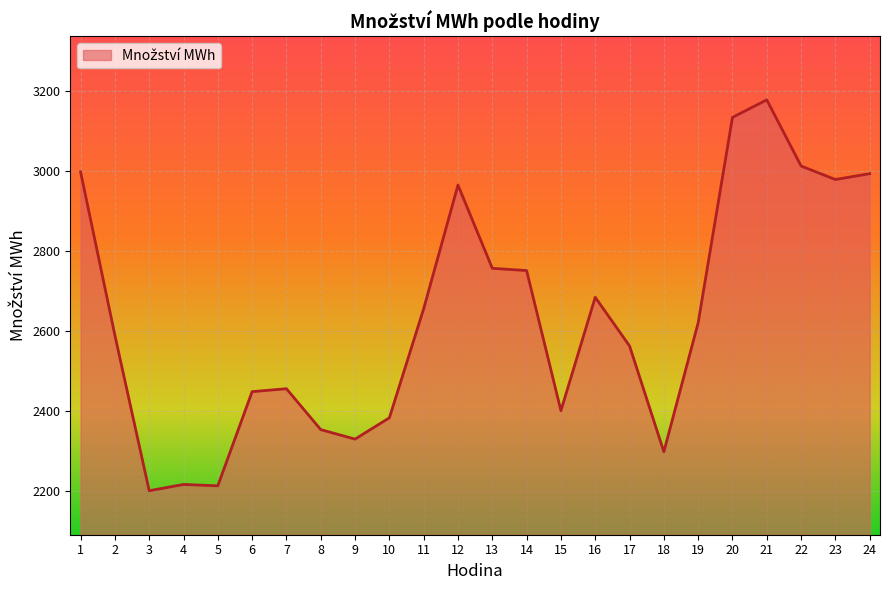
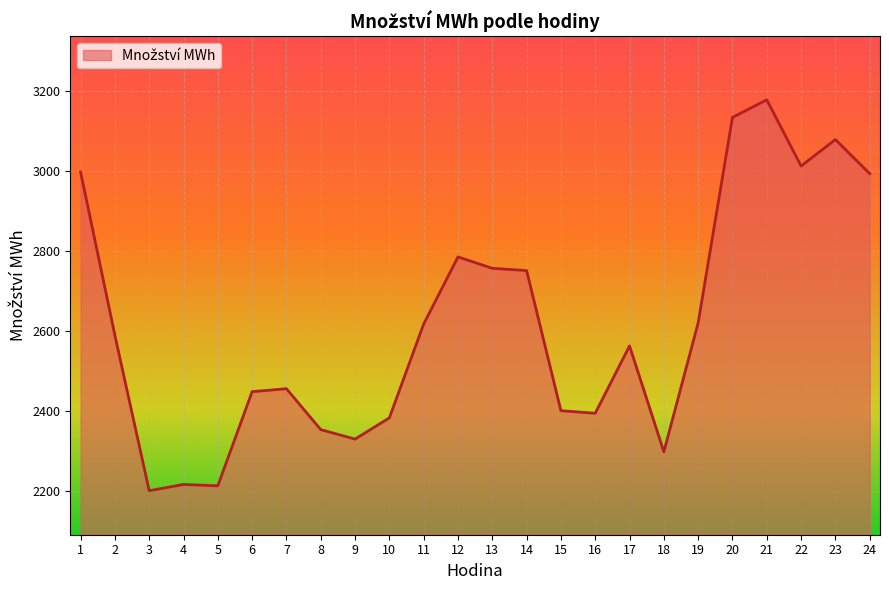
11: 2660 -> 2620
12: 2970 -> 2790
16: 2680 -> 2390
23: 2980 -> 3080
